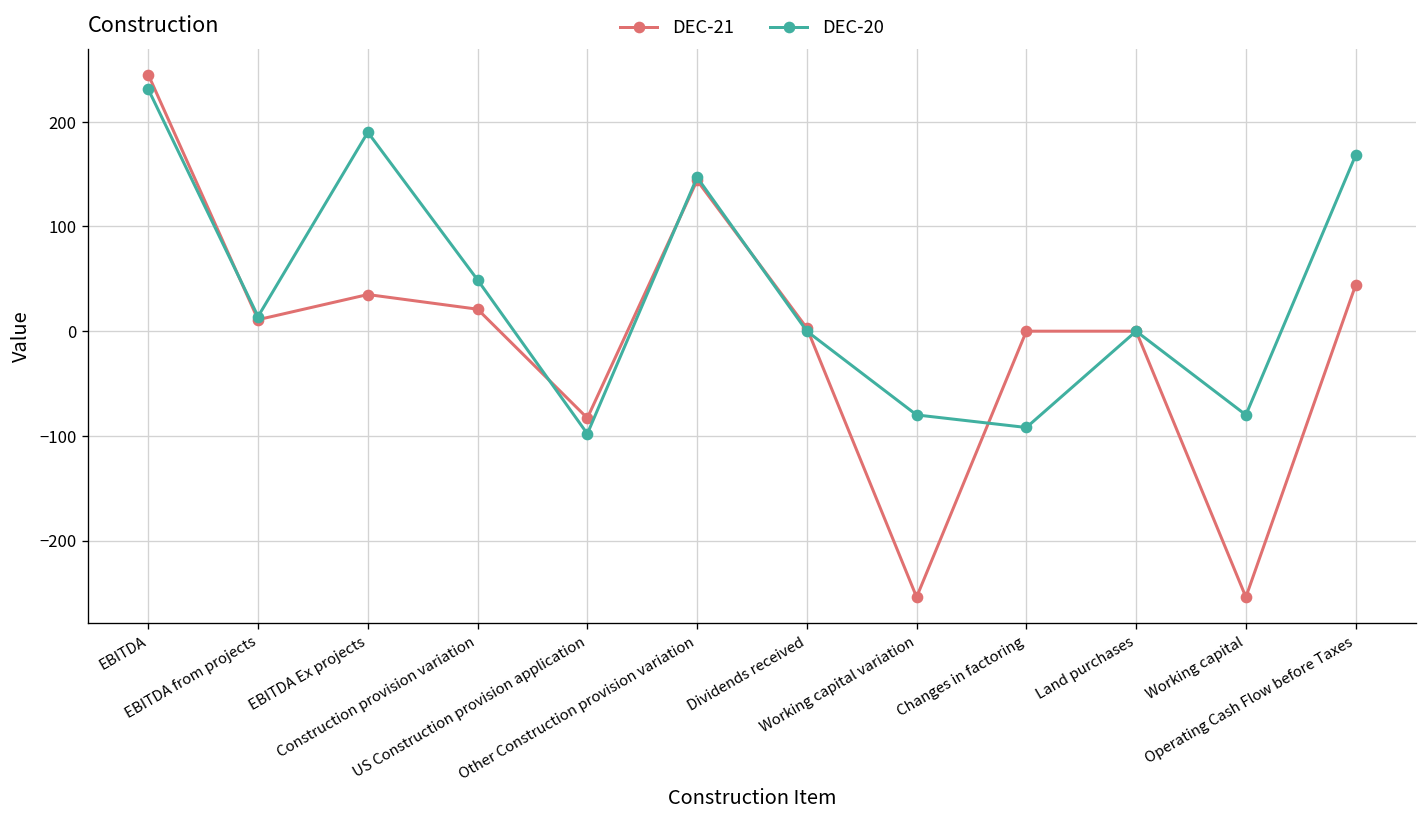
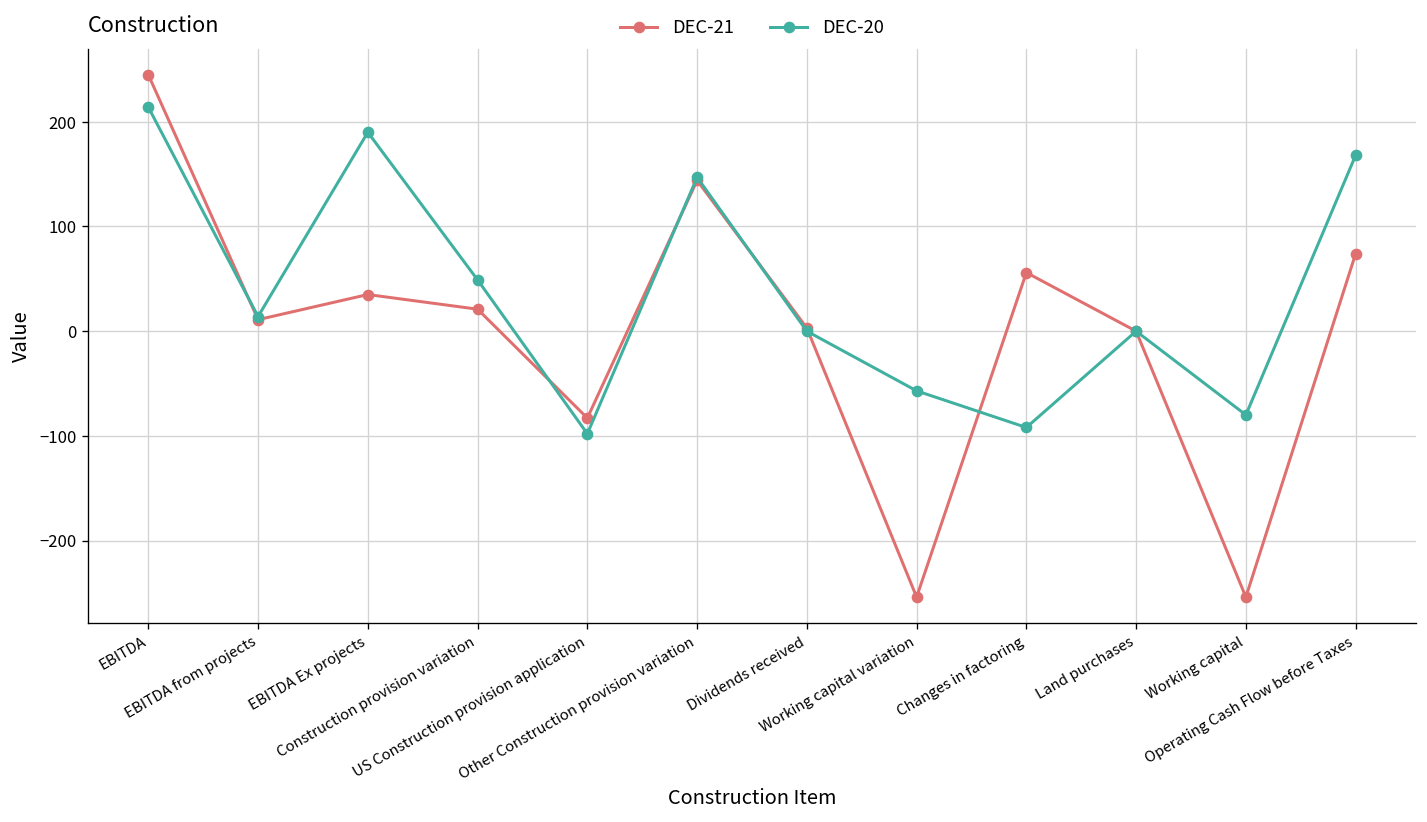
DEC-20, EBITDA: 230 -> 210
DEC-20, Working capital variation: -80 -> -60
DEC-21, Changes in factoring: 0 -> 60
DEC-21, Operating Cash Flow before Taxes: 40 -> 70
